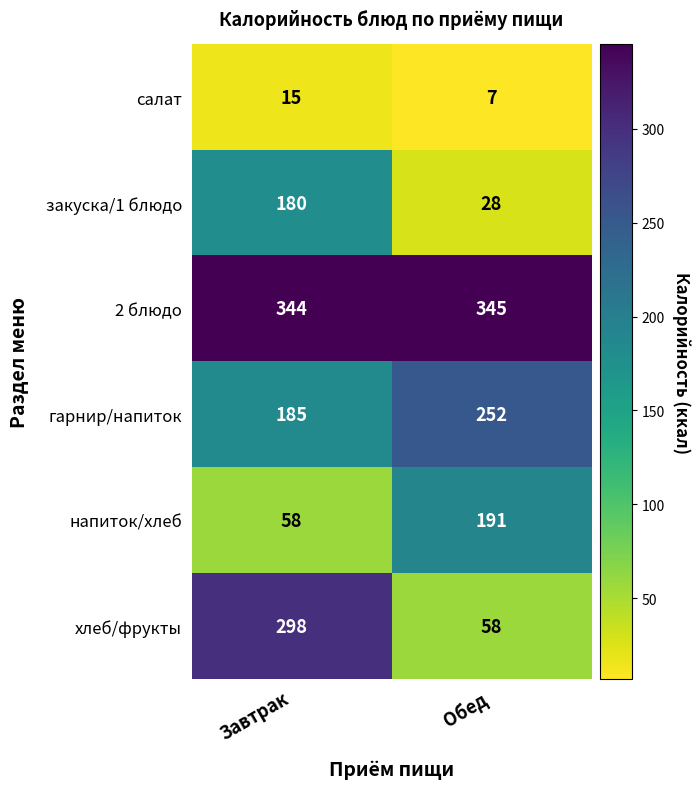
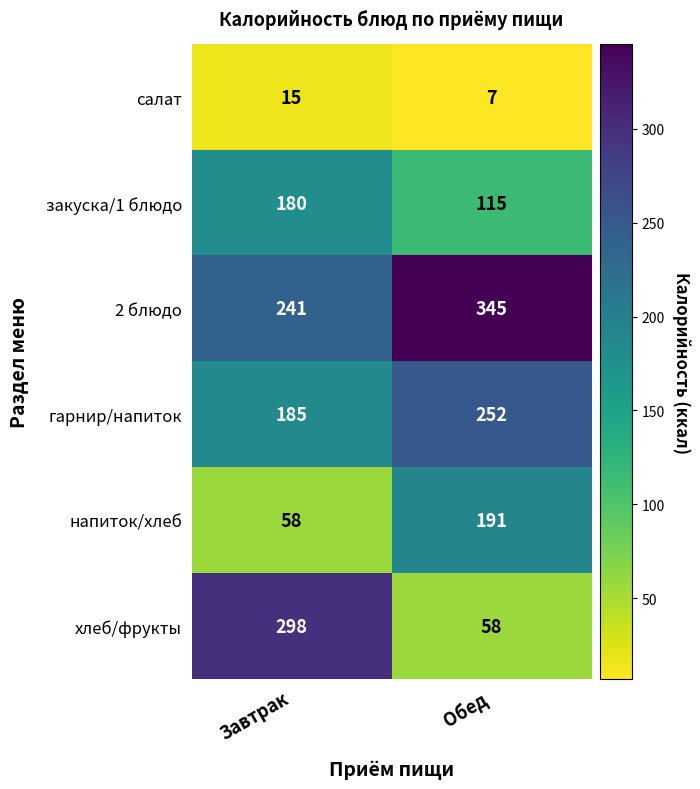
закуска/1 блюдо, Обед: 28 -> 115
2 блюдо, Завтрак: 344 -> 241
